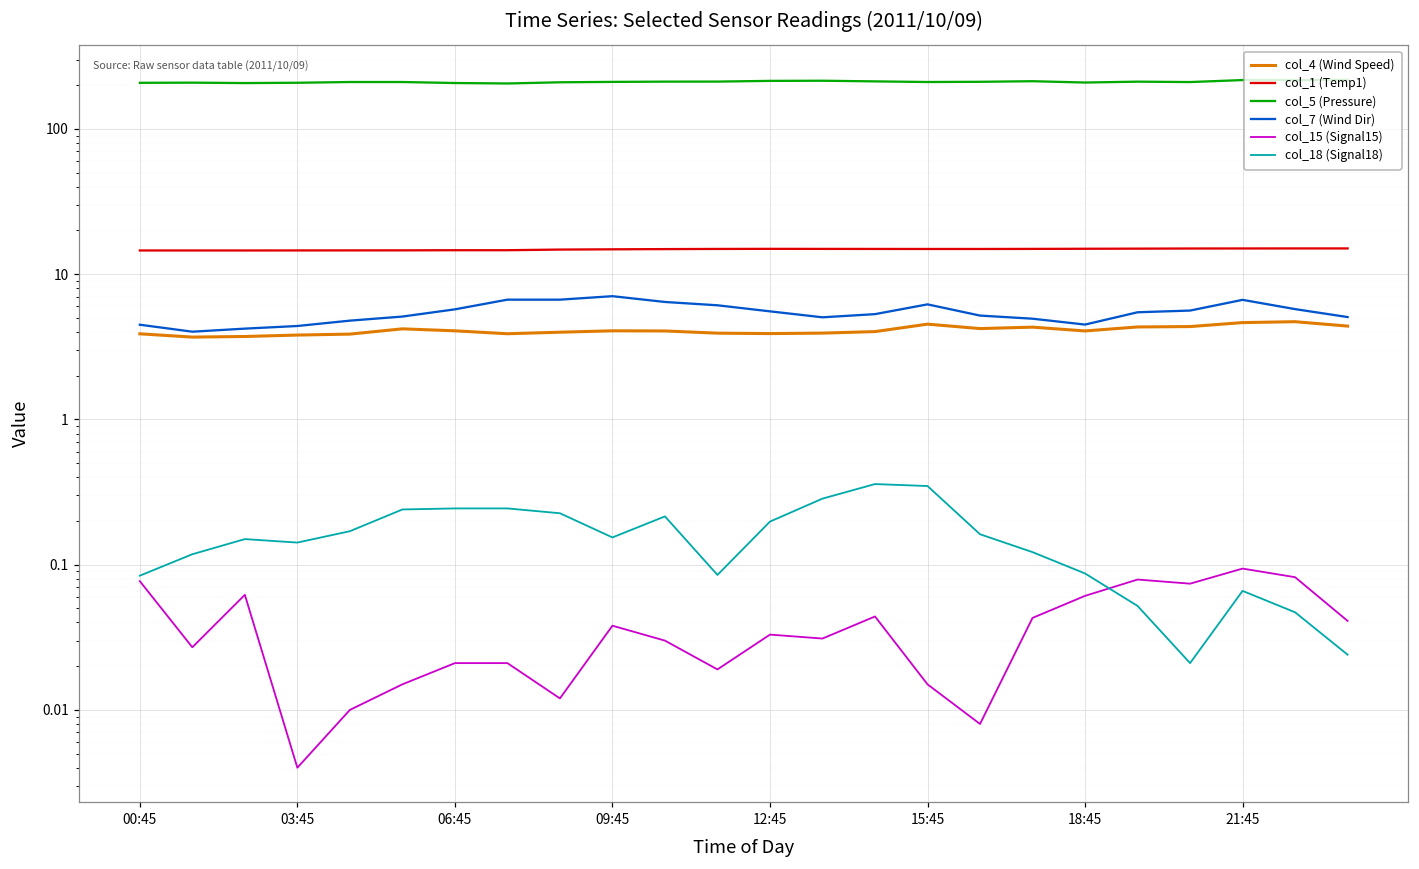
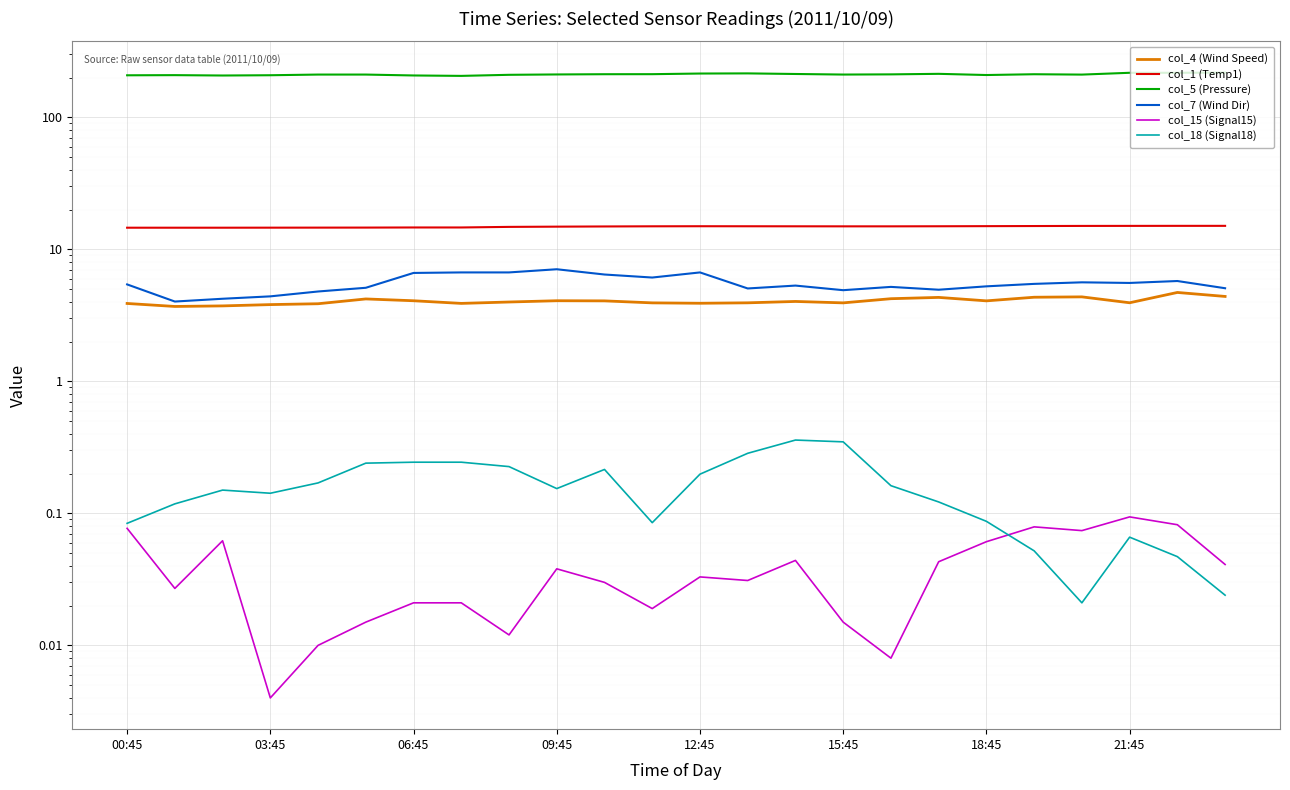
col_7 (Wind Dir), 00:45: 4.5 -> 5.4
col_7 (Wind Dir), 06:45: 5.7 -> 7
col_7 (Wind Dir), 12:45: 5.6 -> 7
col_4 (Wind Speed), 15:45: 4.5 -> 3.9
col_7 (Wind Dir), 15:45: 6 -> 4.9
col_7 (Wind Dir), 18:45: 4.5 -> 5.2
col_4 (Wind Speed), 21:45: 4.6 -> 3.9
col_7 (Wind Dir), 21:45: 7 -> 5.6
